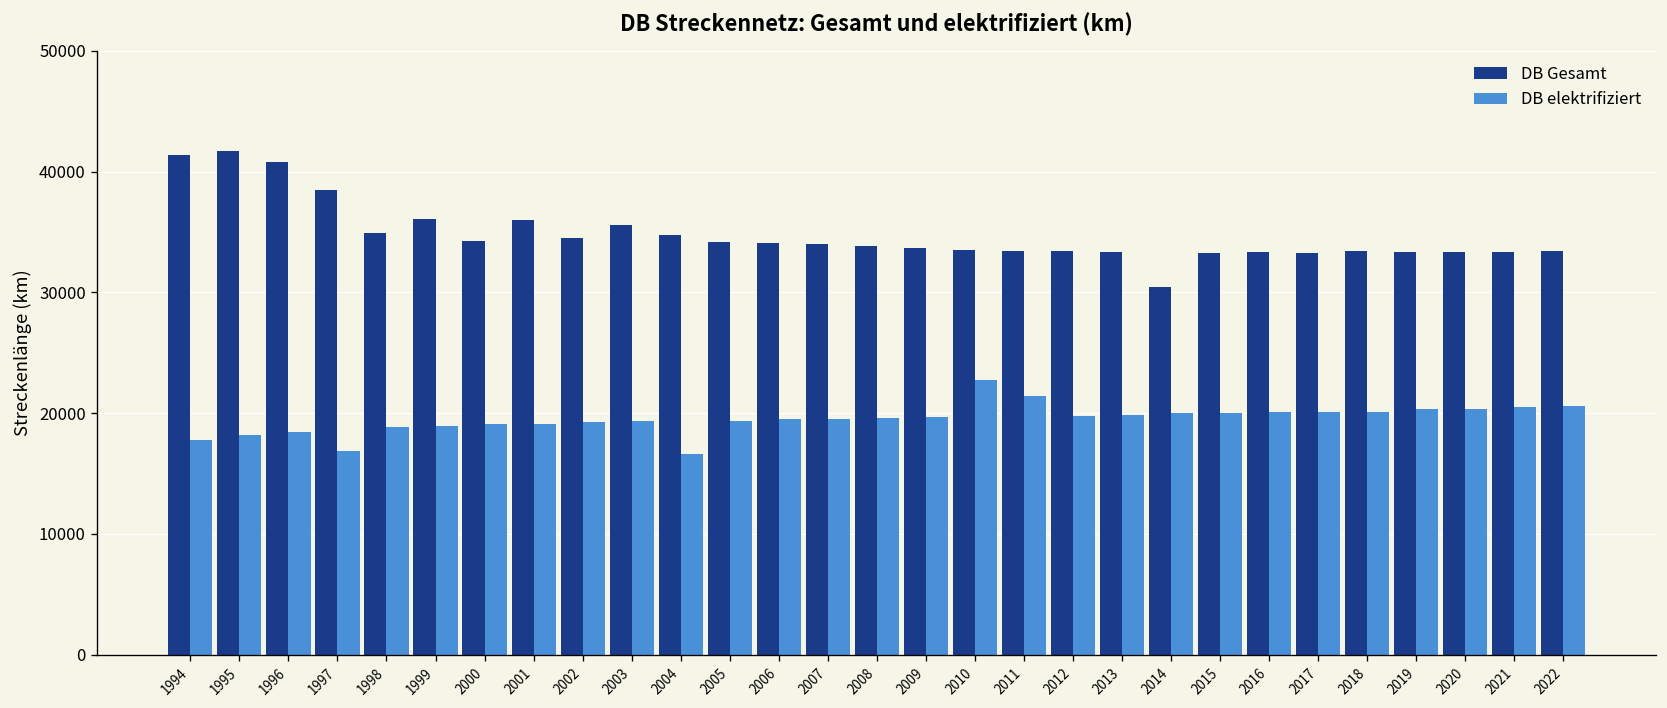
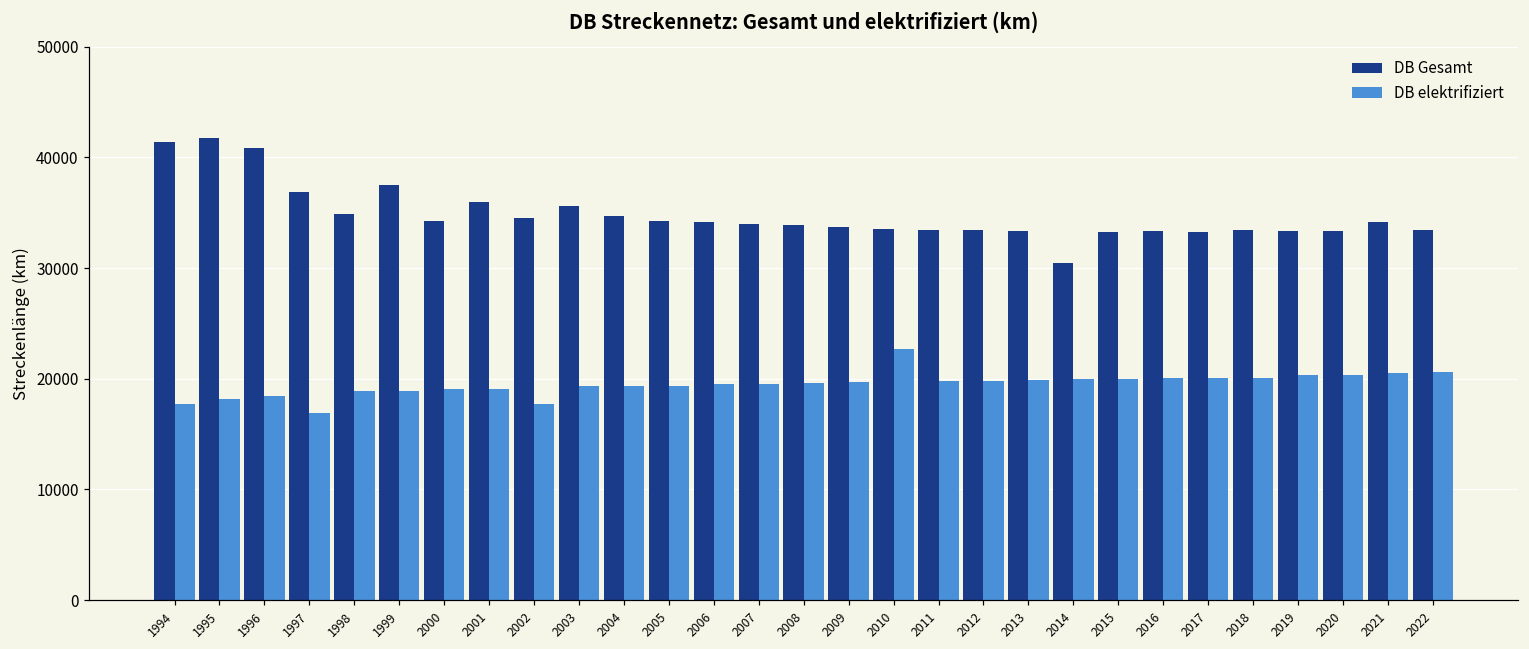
DB Gesamt, 1997: 38500 -> 36800
DB Gesamt, 1999: 36100 -> 37500
DB elektrifiziert, 2002: 19300 -> 17700
DB elektrifiziert, 2004: 16600 -> 19300
DB elektrifiziert, 2011: 21400 -> 19800
DB Gesamt, 2021: 33400 -> 34200
